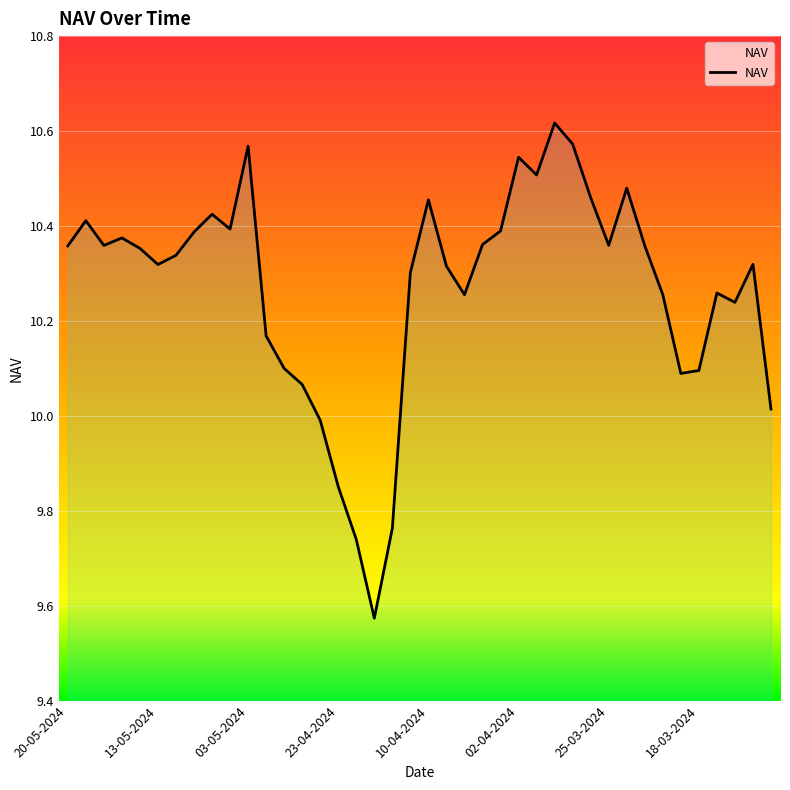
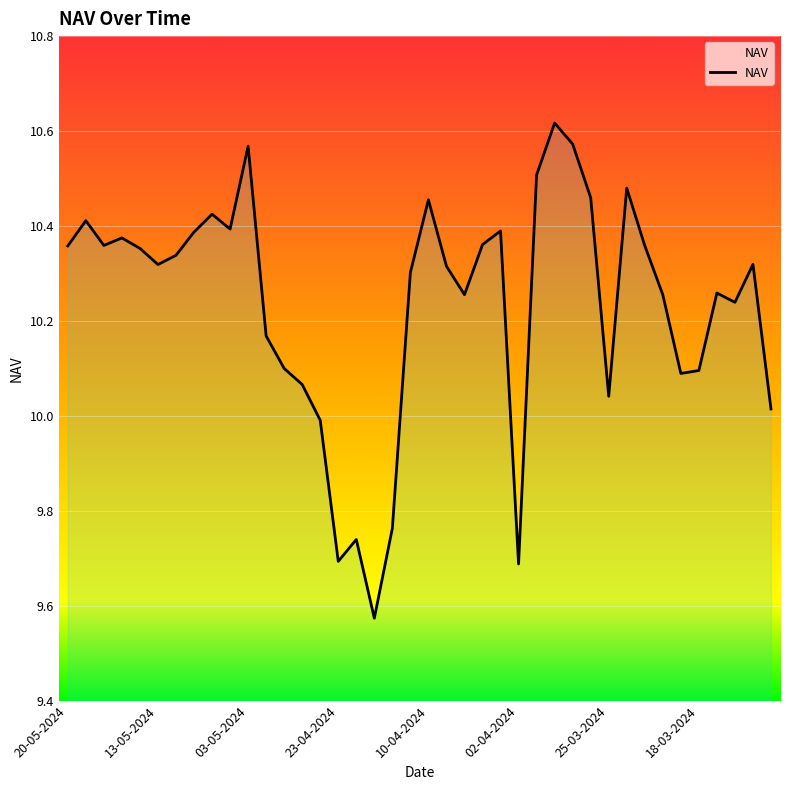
23-04-2024: 9.85 -> 9.69
02-04-2024: 10.54 -> 9.69
25-03-2024: 10.36 -> 10.04
